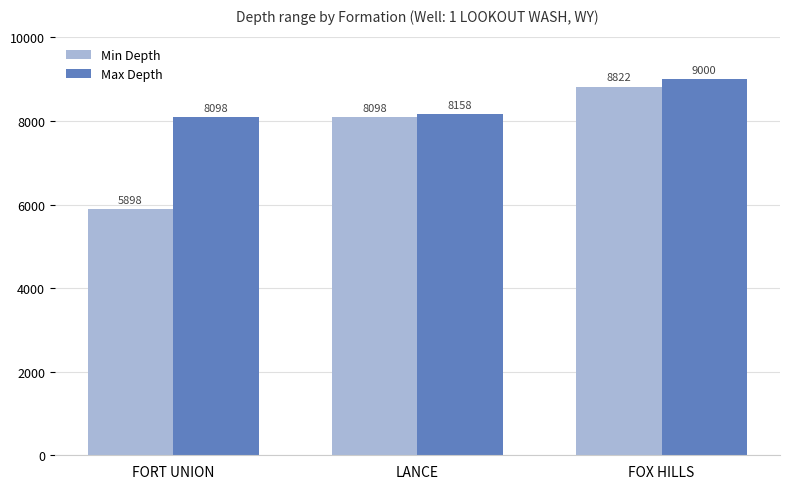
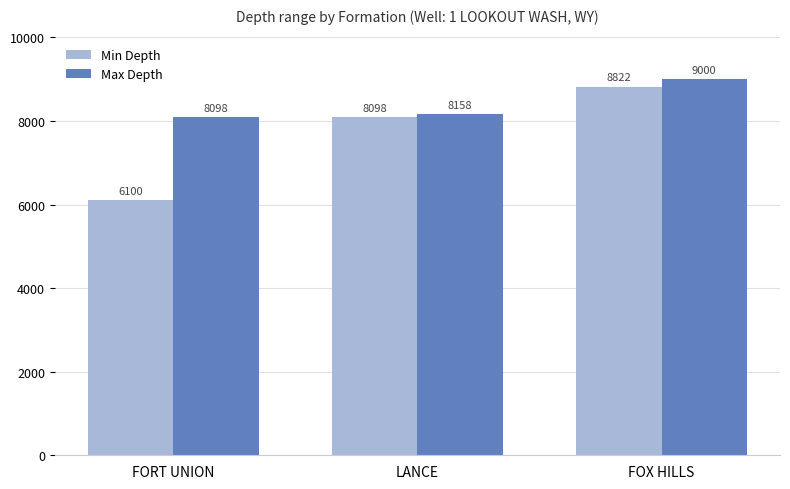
Min Depth, FORT UNION: 5898 -> 6100
